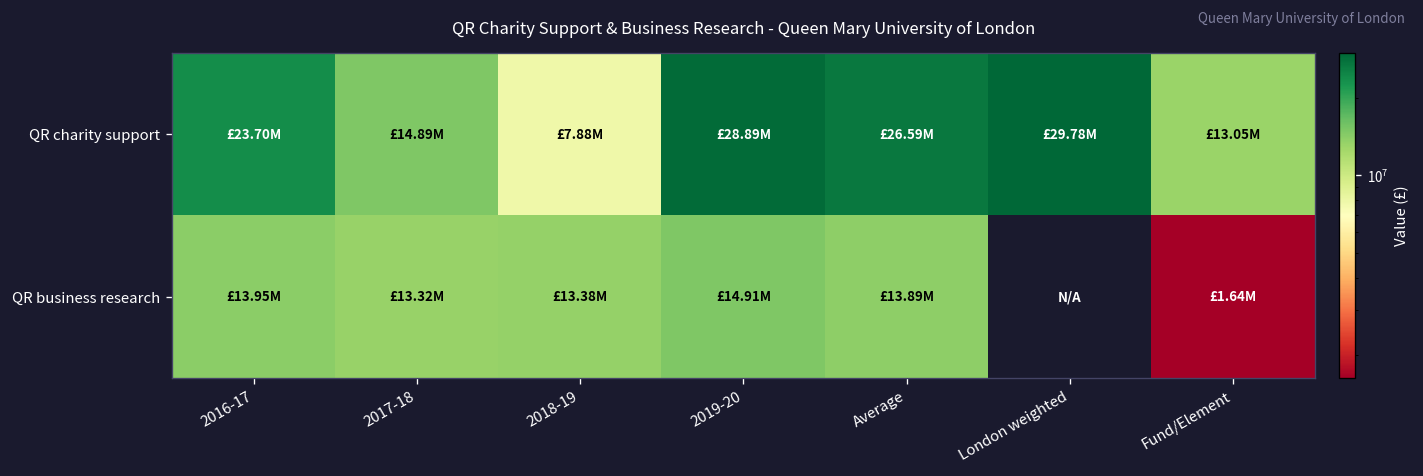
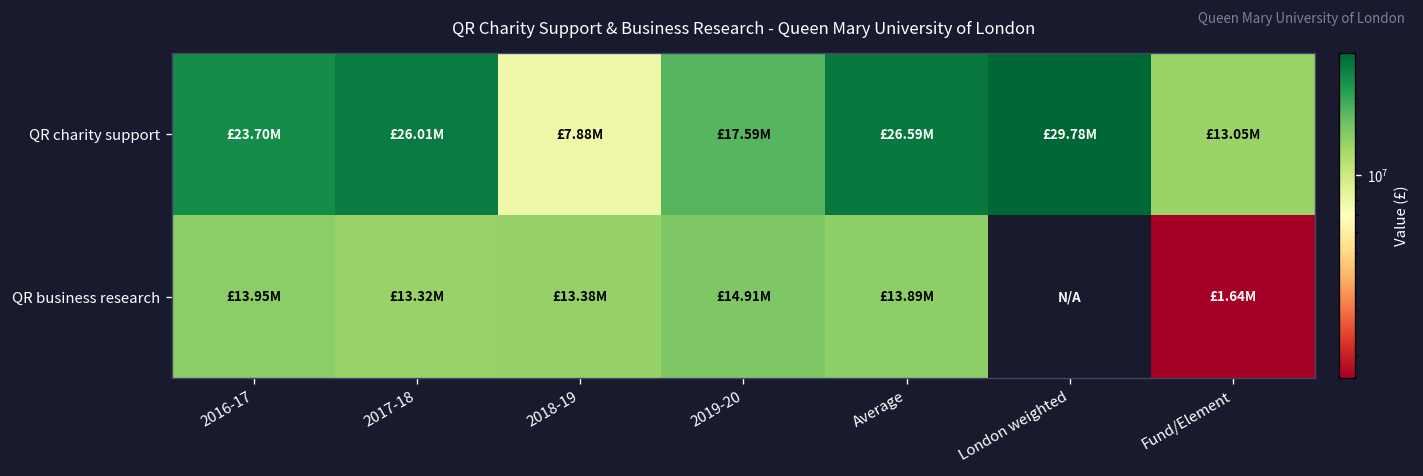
QR charity support, 2017-18: £14.89M -> £26.01M
QR charity support, 2019-20: £28.89M -> £17.59M
